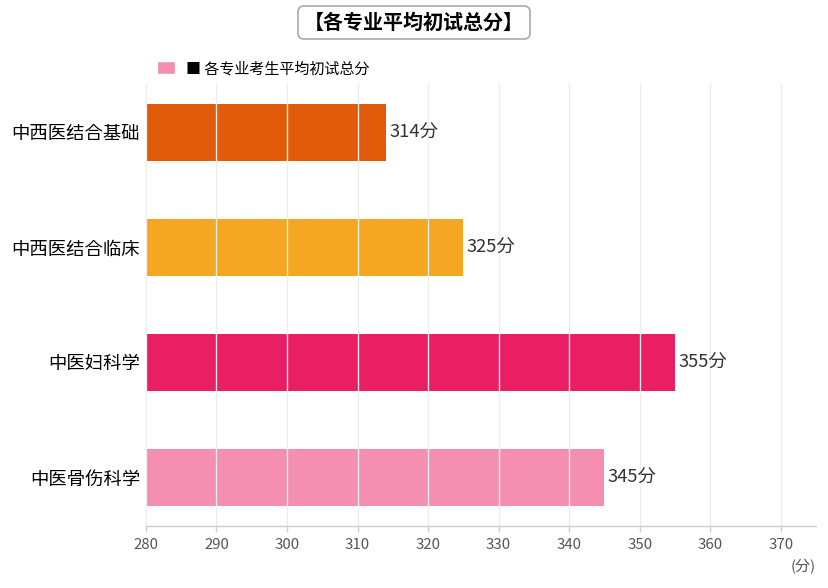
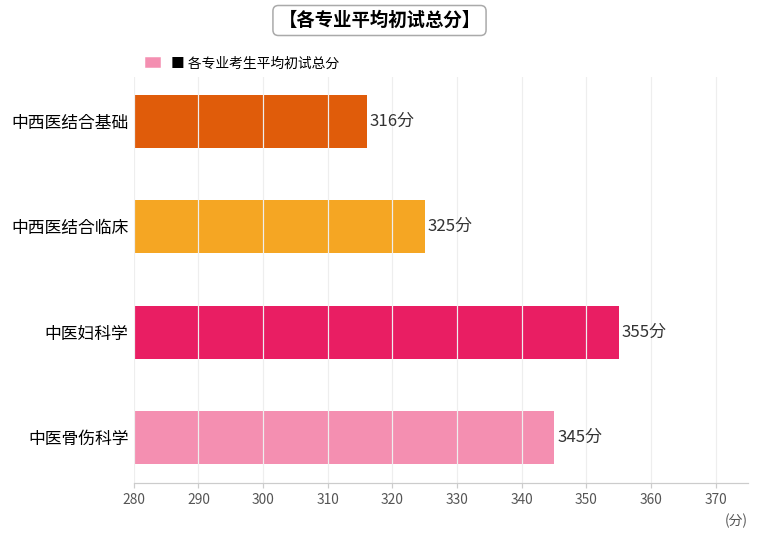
中西医结合基础: 314分 -> 316分
